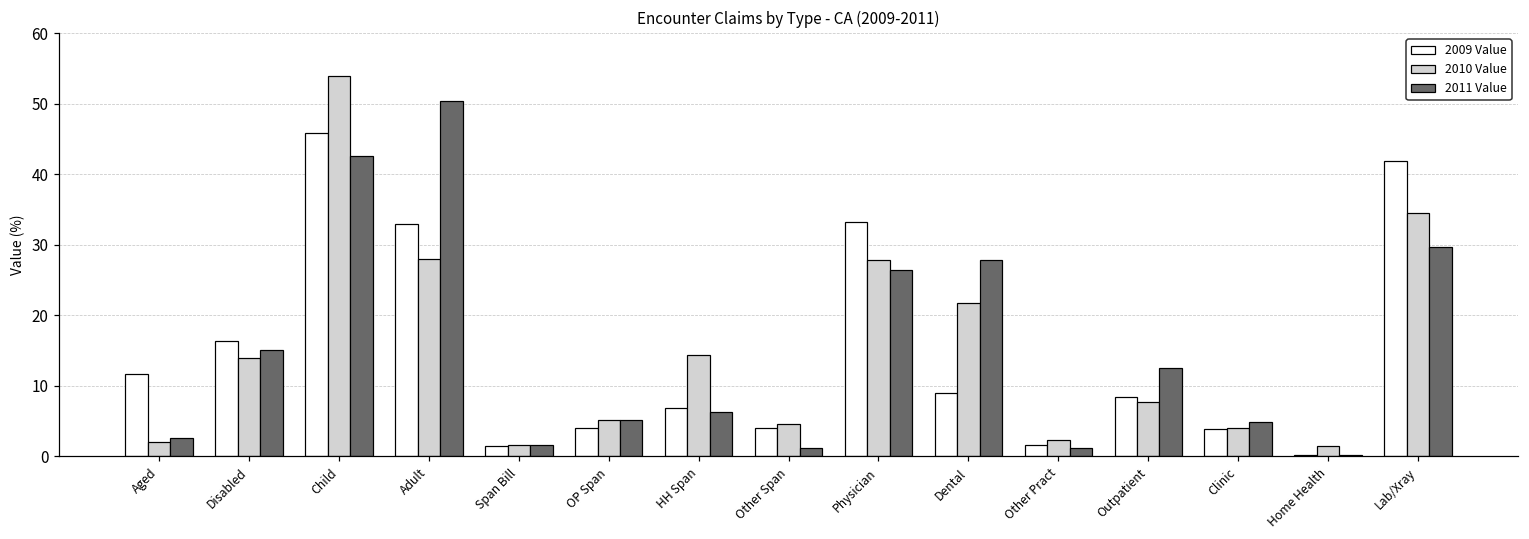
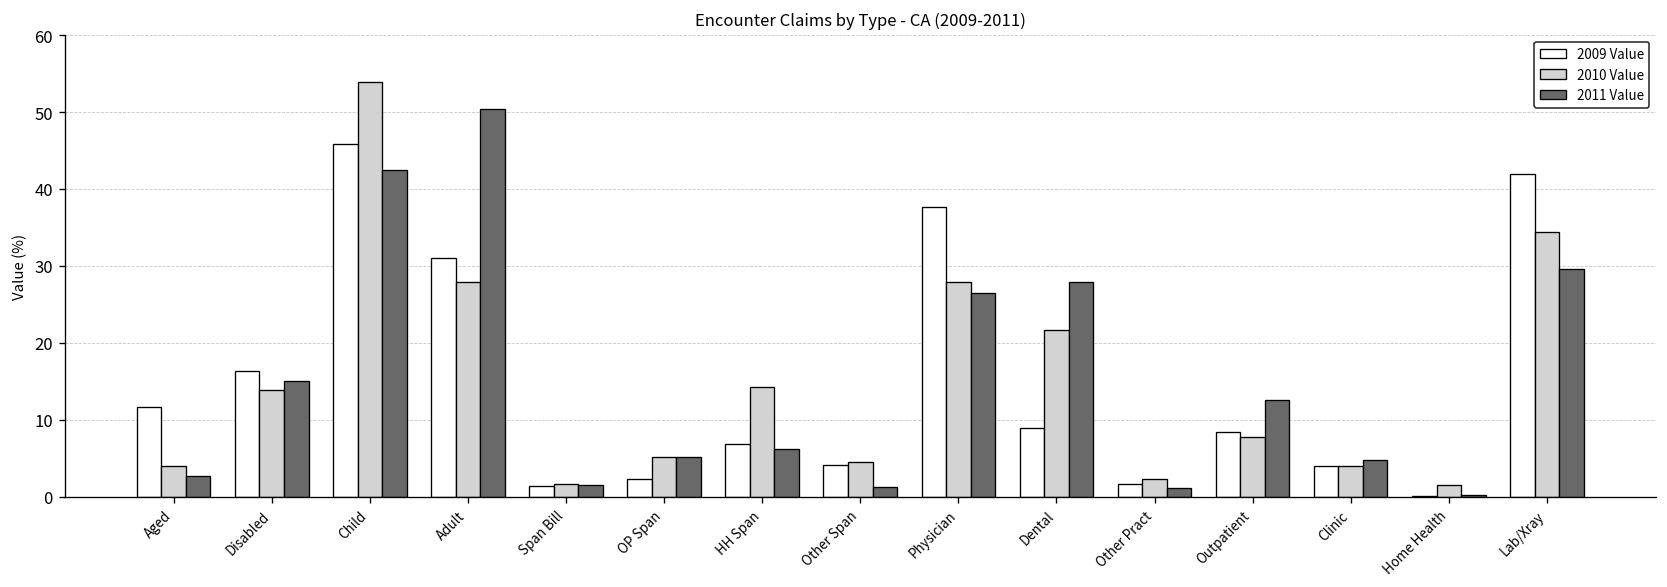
2010 Value, Aged: 2 -> 4
2009 Value, Adult: 33 -> 31
2009 Value, OP Span: 4 -> 2
2009 Value, Physician: 33 -> 38
